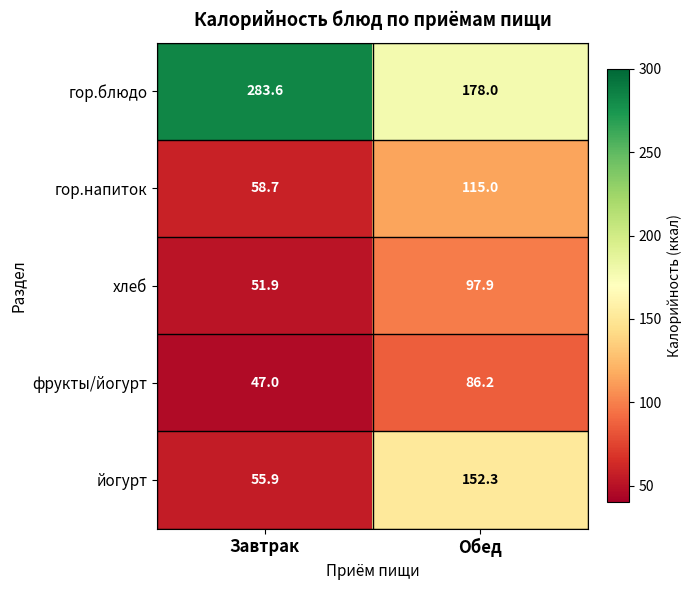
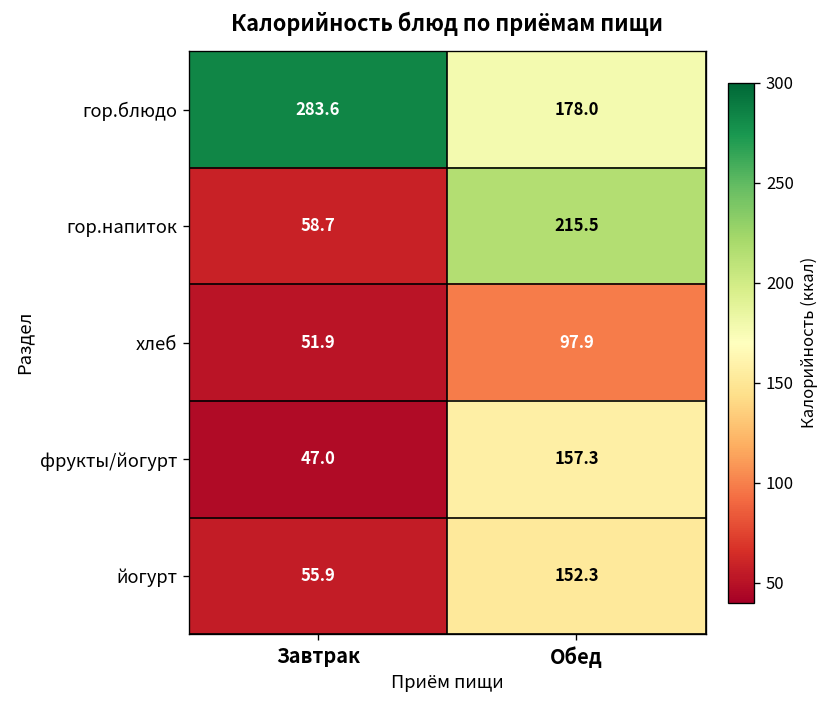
гор.напиток, Обед: 115.0 -> 215.5
фрукты/йогурт, Обед: 86.2 -> 157.3
